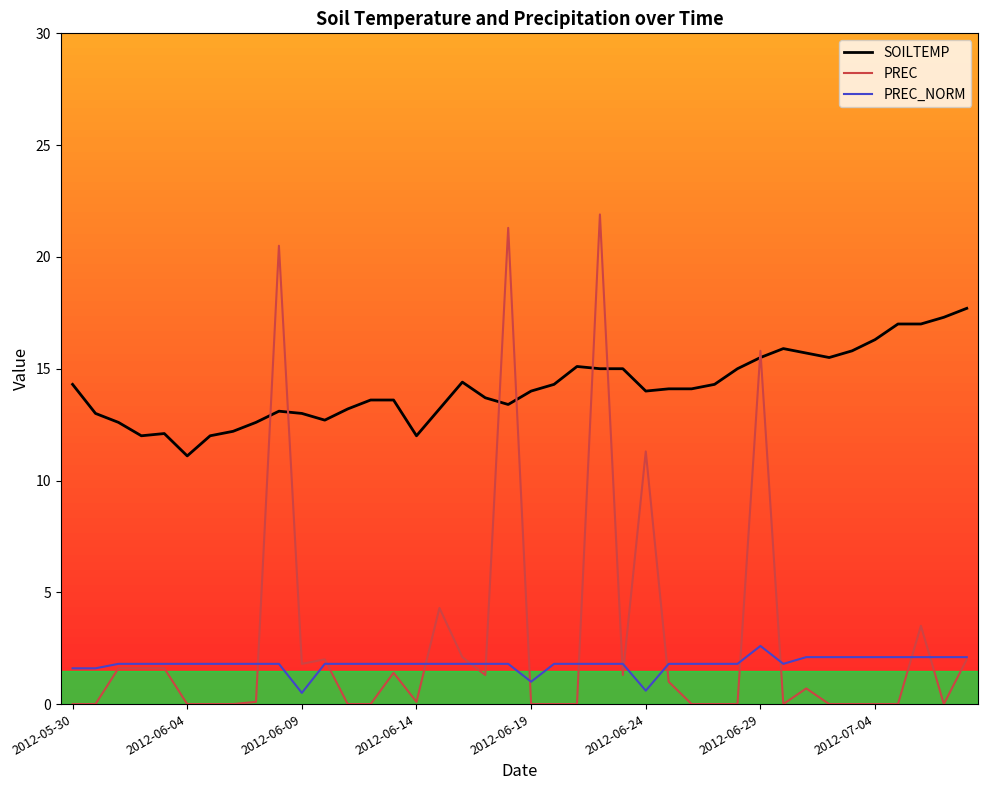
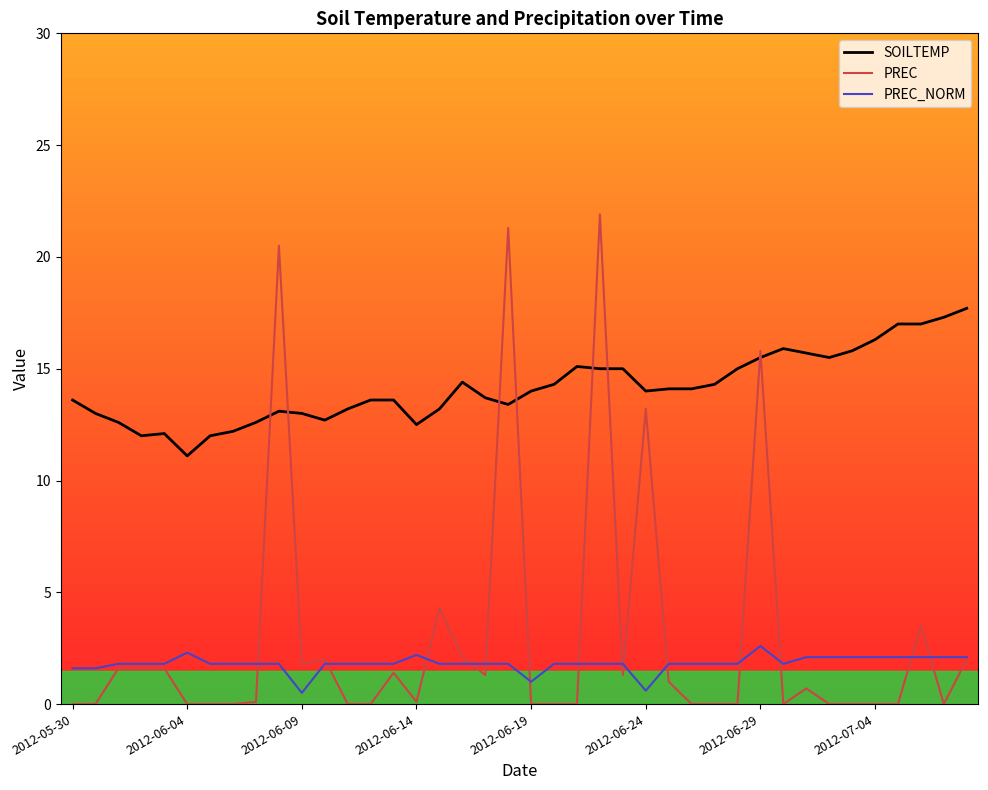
SOILTEMP, 2012-05-30: 14.3 -> 13.6
PREC_NORM, 2012-06-04: 1.8 -> 2.3
SOILTEMP, 2012-06-14: 12.0 -> 12.5
PREC_NORM, 2012-06-14: 1.8 -> 2.2
PREC, 2012-06-24: 11.3 -> 13.2
